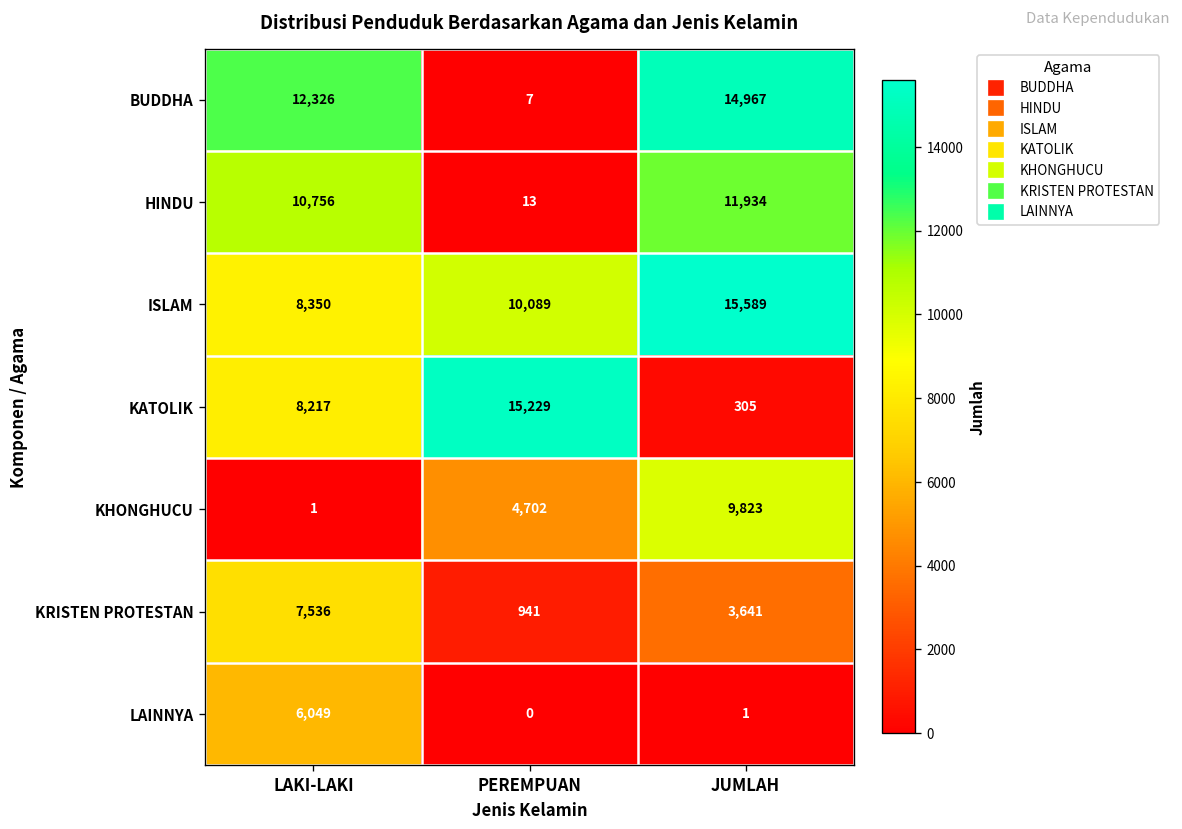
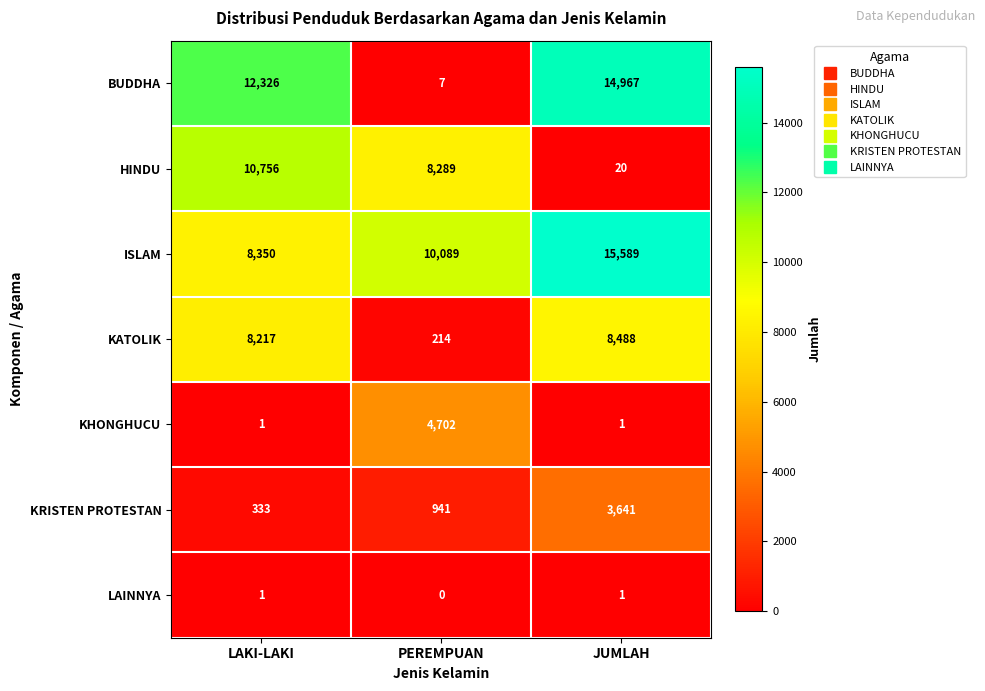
HINDU, PEREMPUAN: 13 -> 8,289
HINDU, JUMLAH: 11,934 -> 20
KATOLIK, PEREMPUAN: 15,229 -> 214
KATOLIK, JUMLAH: 305 -> 8,488
KHONGHUCU, JUMLAH: 9,823 -> 1
KRISTEN PROTESTAN, LAKI-LAKI: 7,536 -> 333
LAINNYA, LAKI-LAKI: 6,049 -> 1
